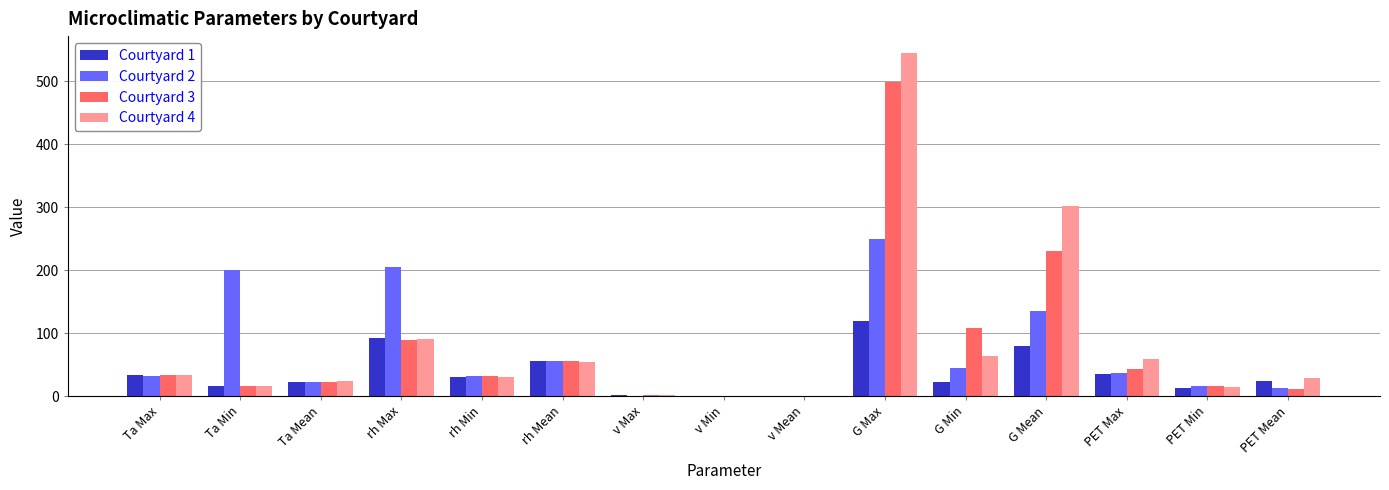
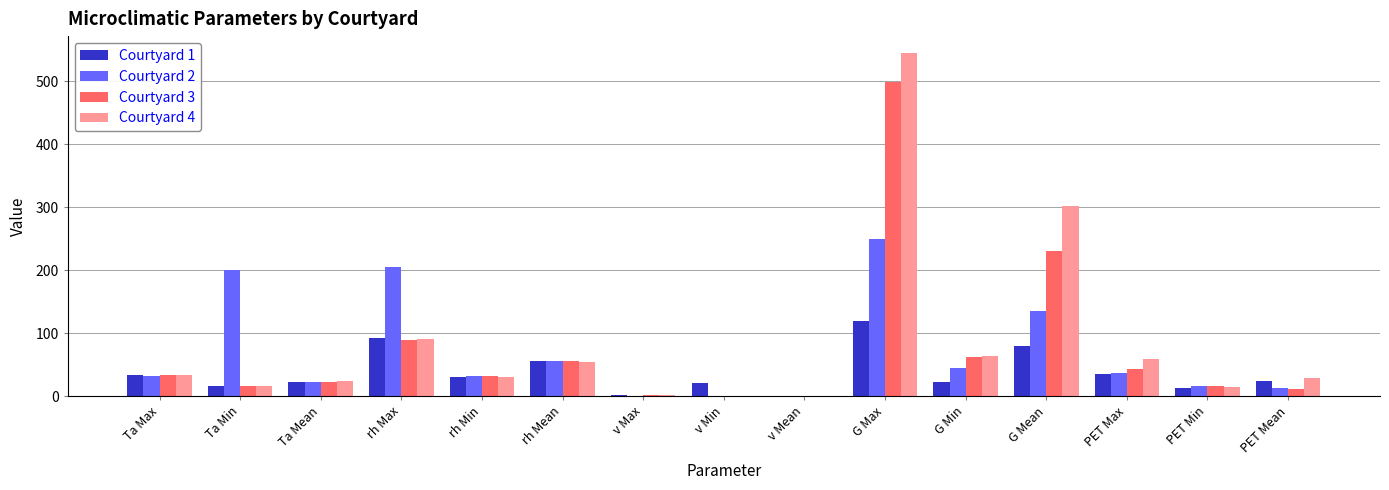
Courtyard 1, v Min: 0 -> 20
Courtyard 3, G Min: 110 -> 60
